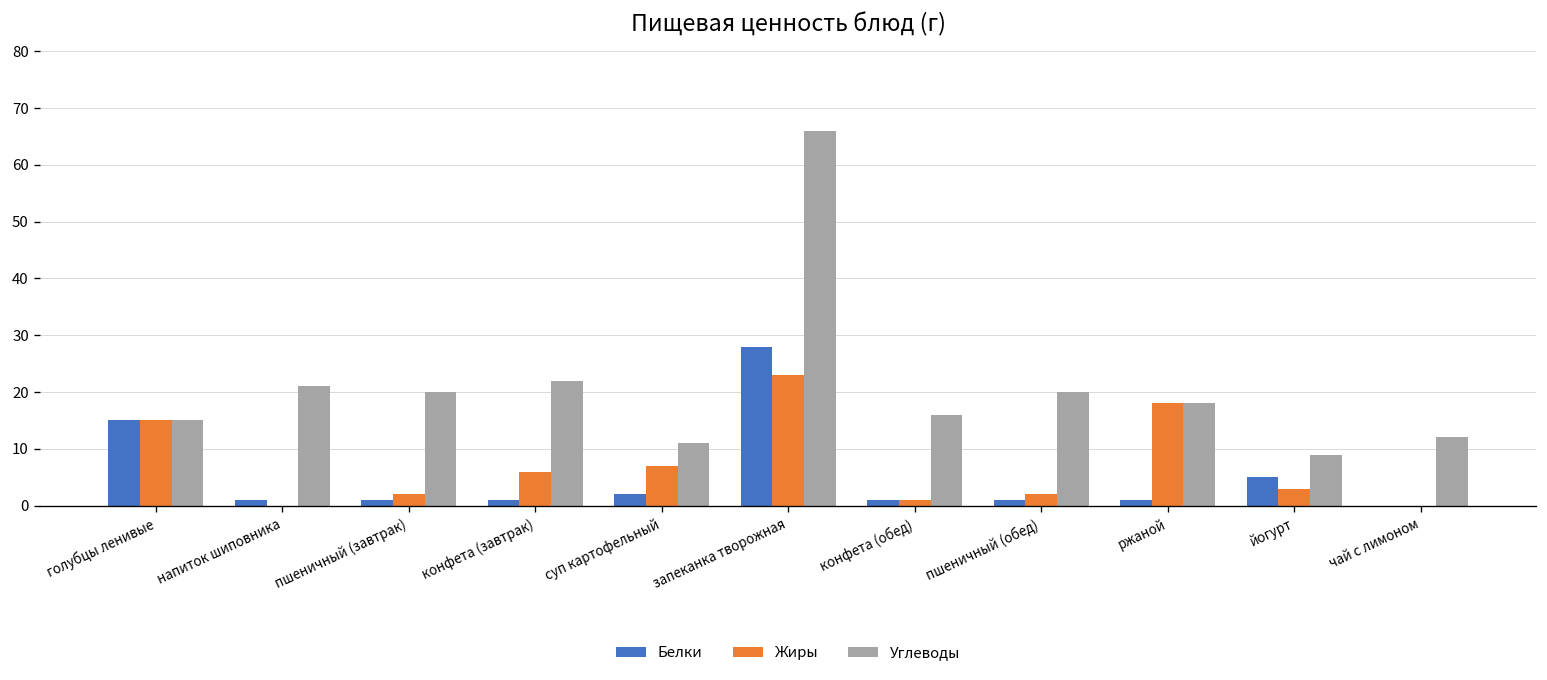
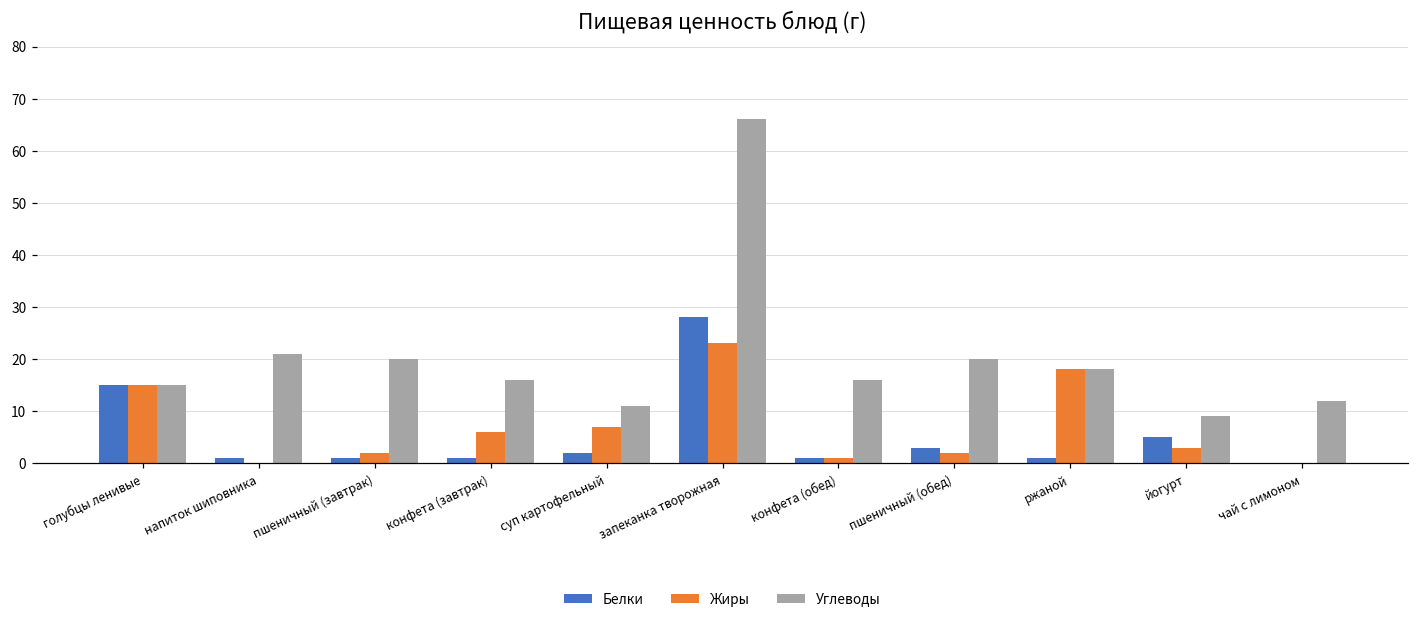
Углеводы, конфета (завтрак): 22 -> 16
Белки, пшеничный (обед): 1 -> 3
